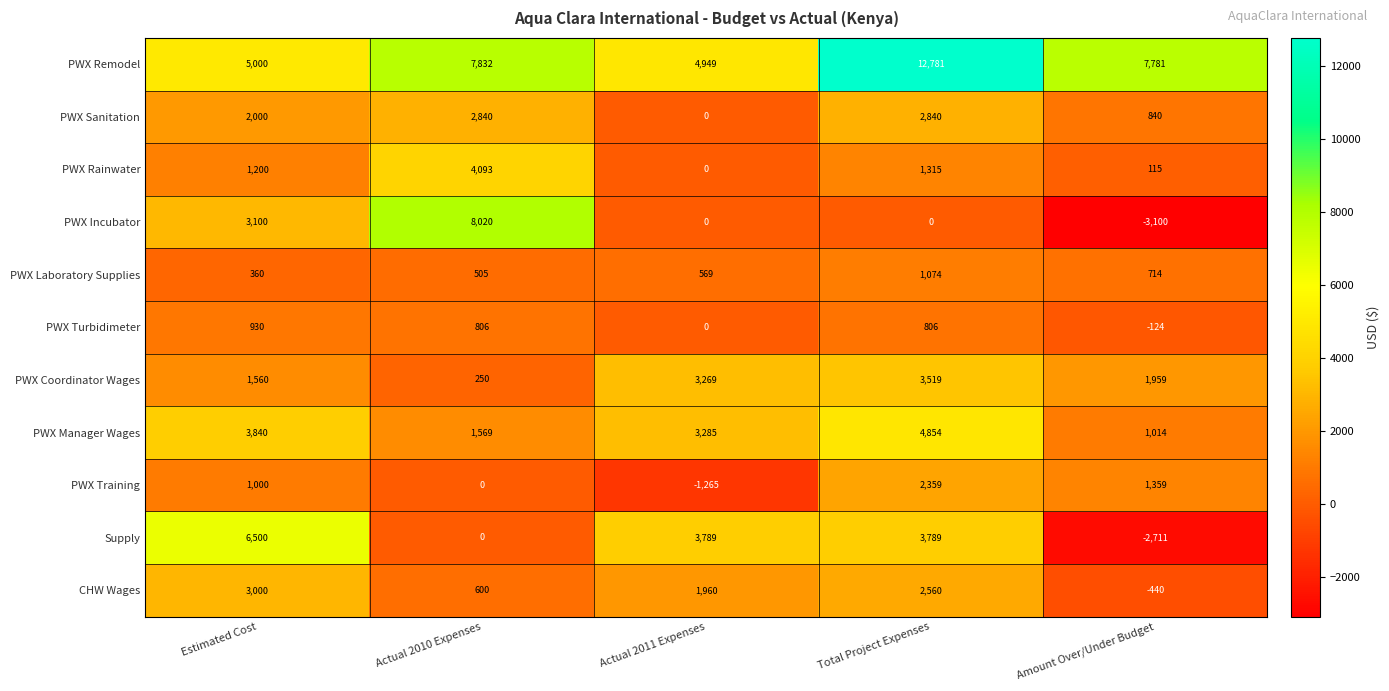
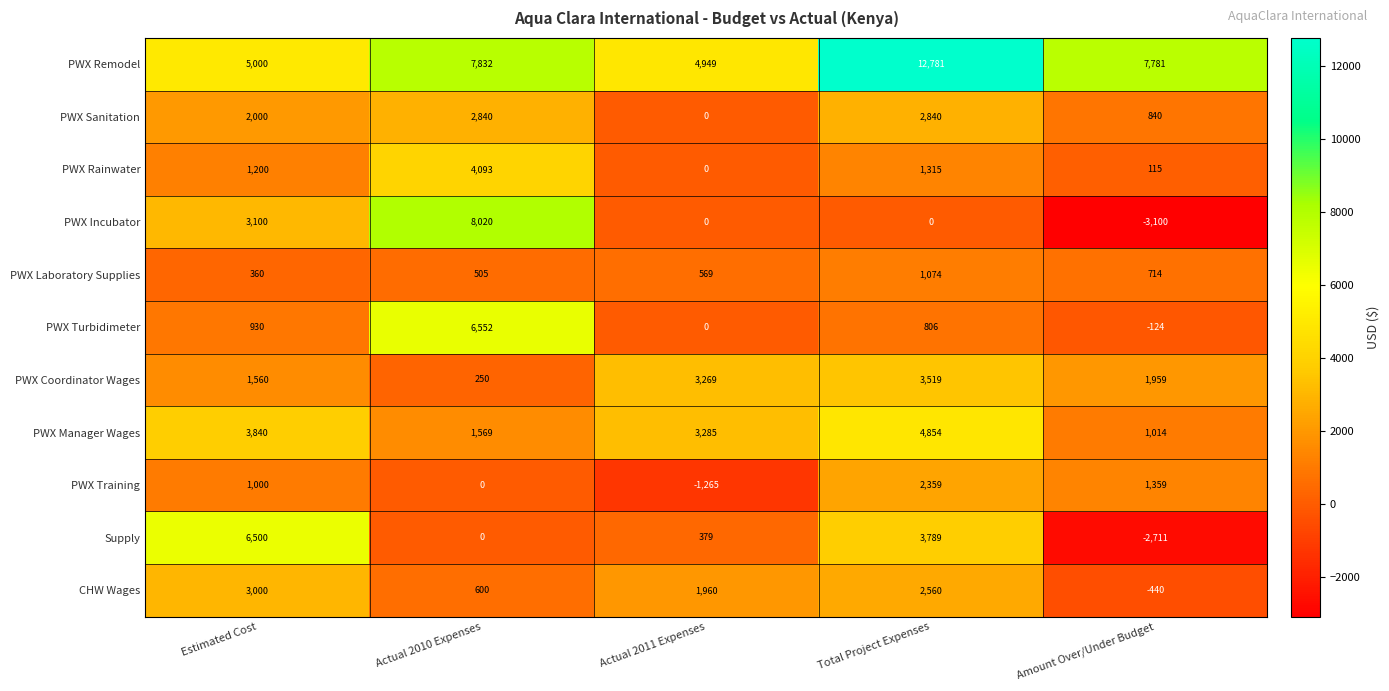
PWX Turbidimeter, Actual 2010 Expenses: 806 -> 6,552
Supply, Actual 2011 Expenses: 3,789 -> 379
